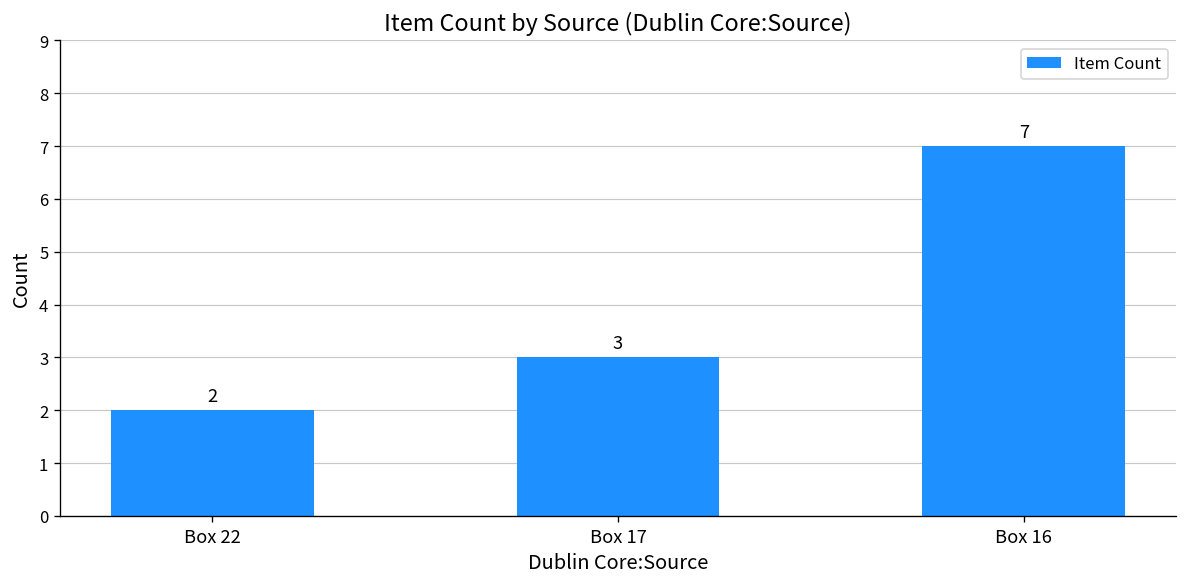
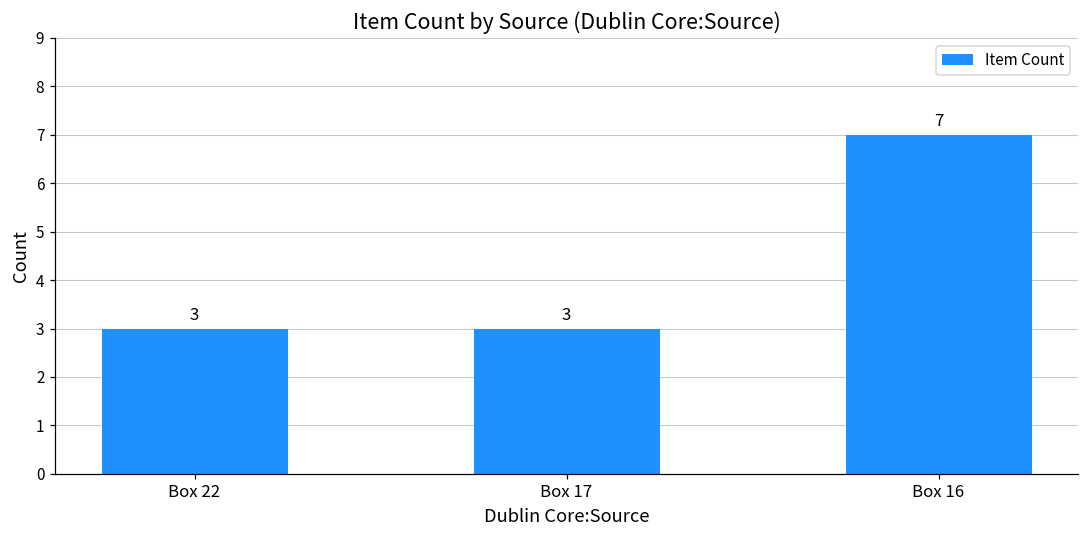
Box 22: 2 -> 3
